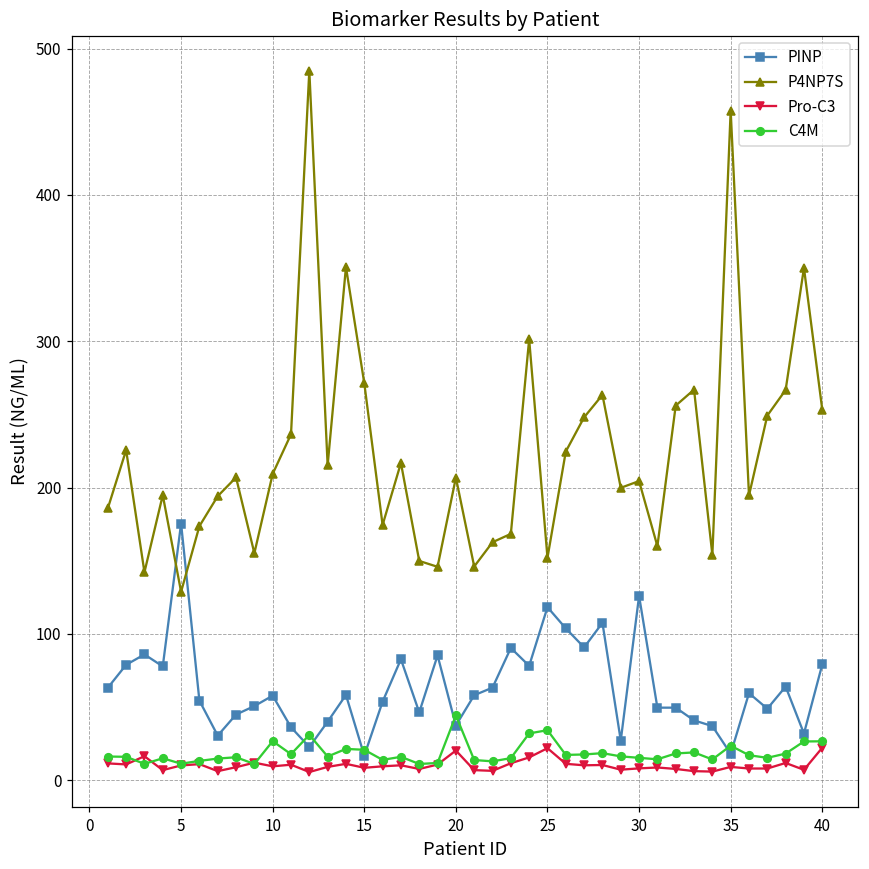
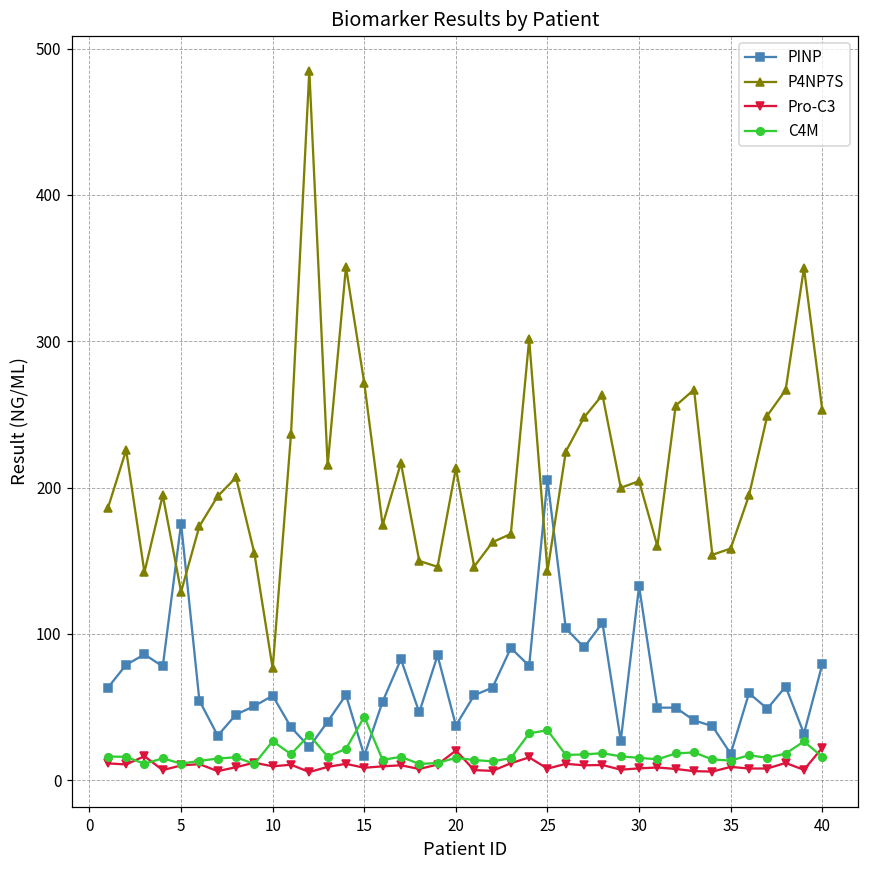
P4NP7S, 10: 209 -> 76
C4M, 15: 21 -> 43
P4NP7S, 20: 207 -> 213
C4M, 20: 44 -> 15
PINP, 25: 118 -> 205
P4NP7S, 25: 152 -> 143
Pro-C3, 25: 22 -> 8
PINP, 30: 126 -> 133
P4NP7S, 35: 458 -> 158
C4M, 35: 24 -> 13
C4M, 40: 27 -> 16
